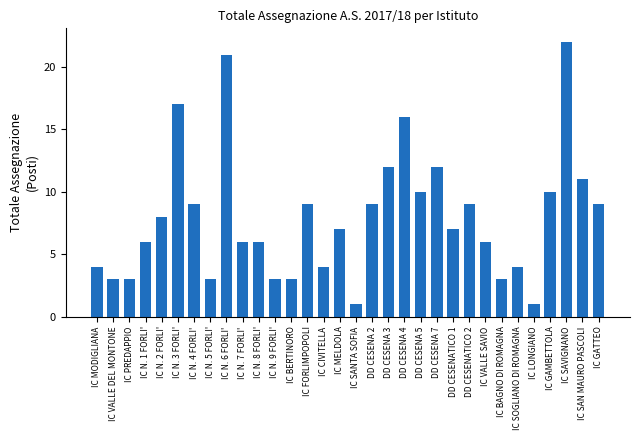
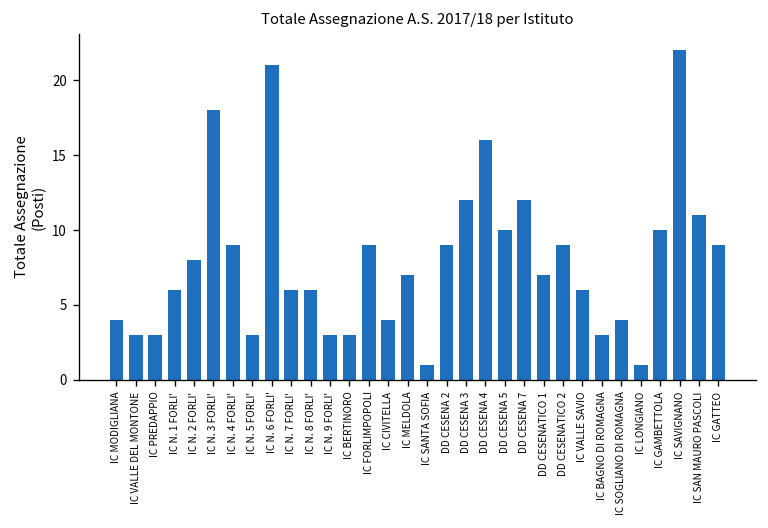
IC N. 3 FORLI': 17 -> 18
